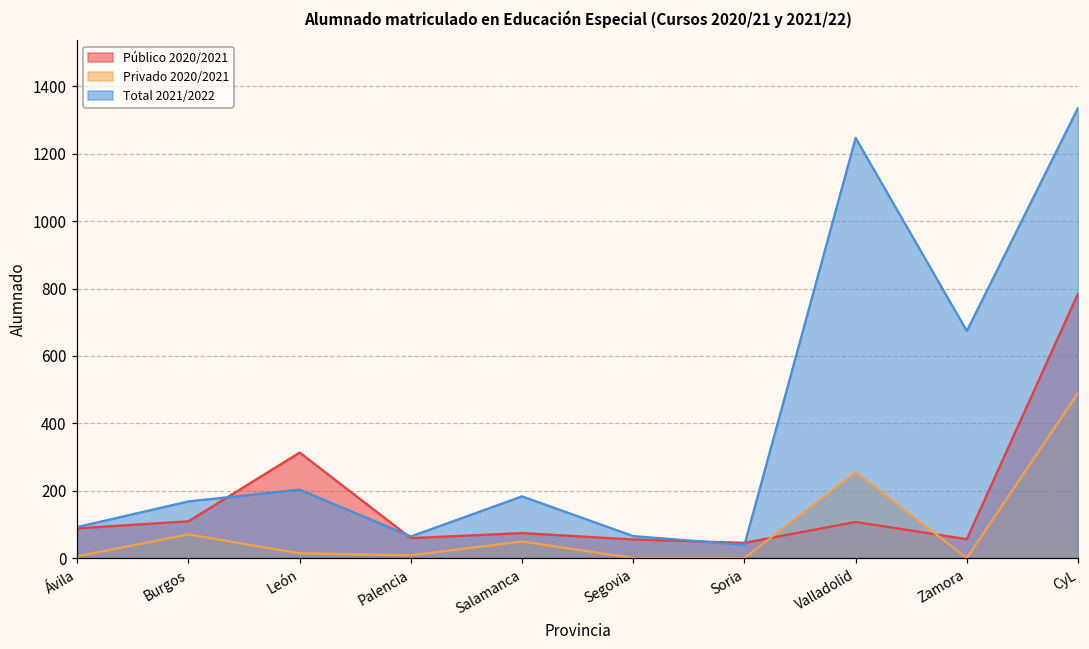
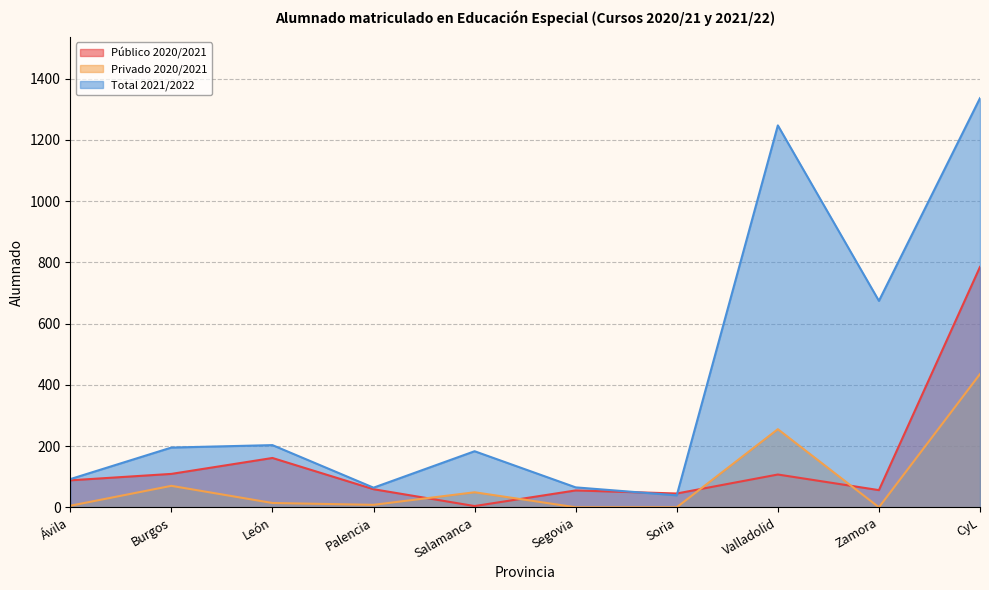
Total 2021/2022, Burgos: 170 -> 200
Público 2020/2021, León: 310 -> 160
Público 2020/2021, Salamanca: 70 -> 0
Privado 2020/2021, CyL: 490 -> 440
